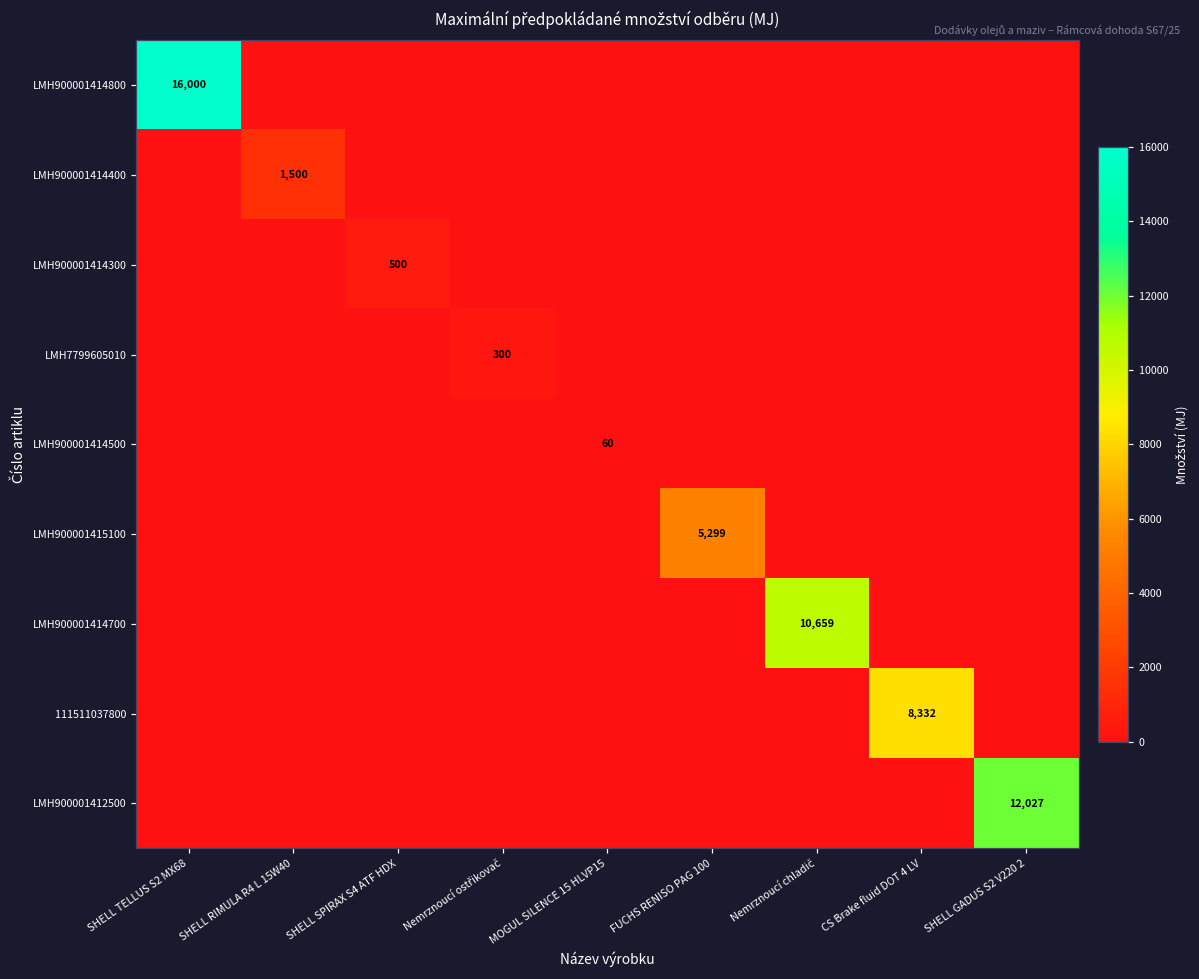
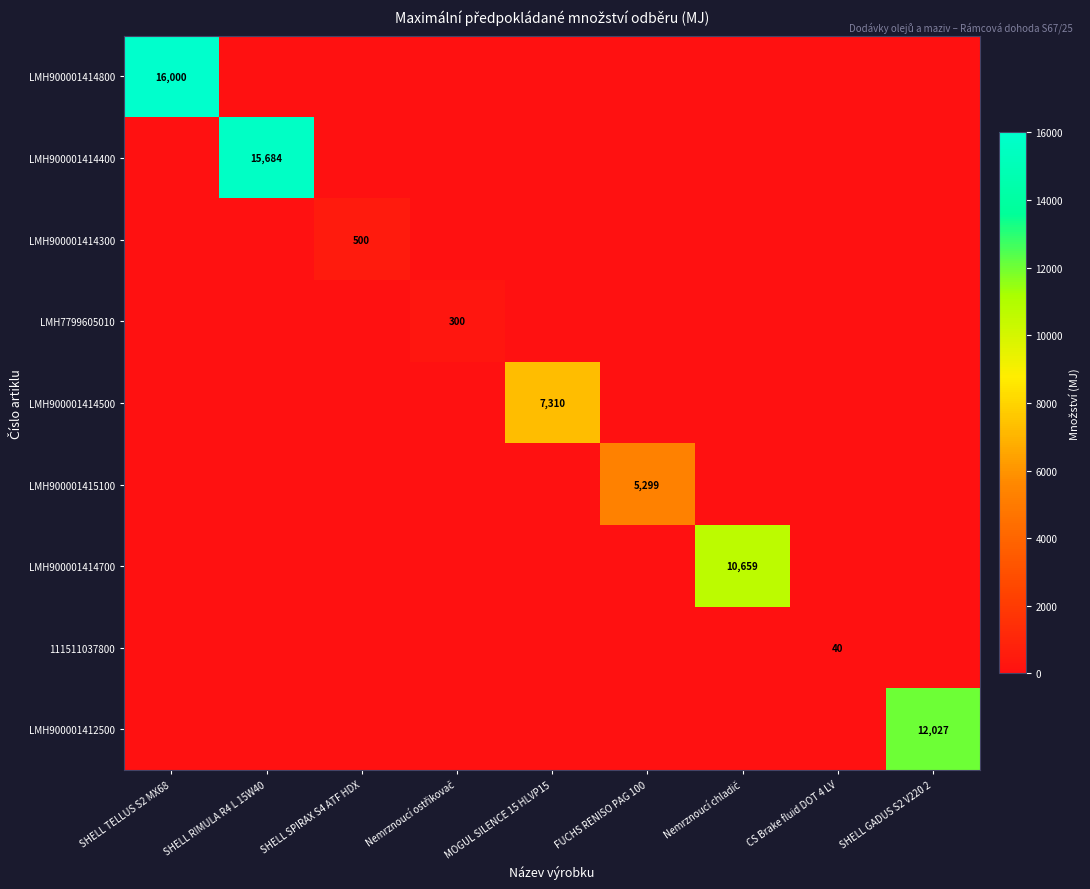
LMH900001414400, SHELL RIMULA R4 L 15W40: 1,500 -> 15,684
LMH900001414500, MOGUL SILENCE 15 HLVP15: 60 -> 7,310
111511037800, CS Brake fluid DOT 4 LV: 8,332 -> 40
